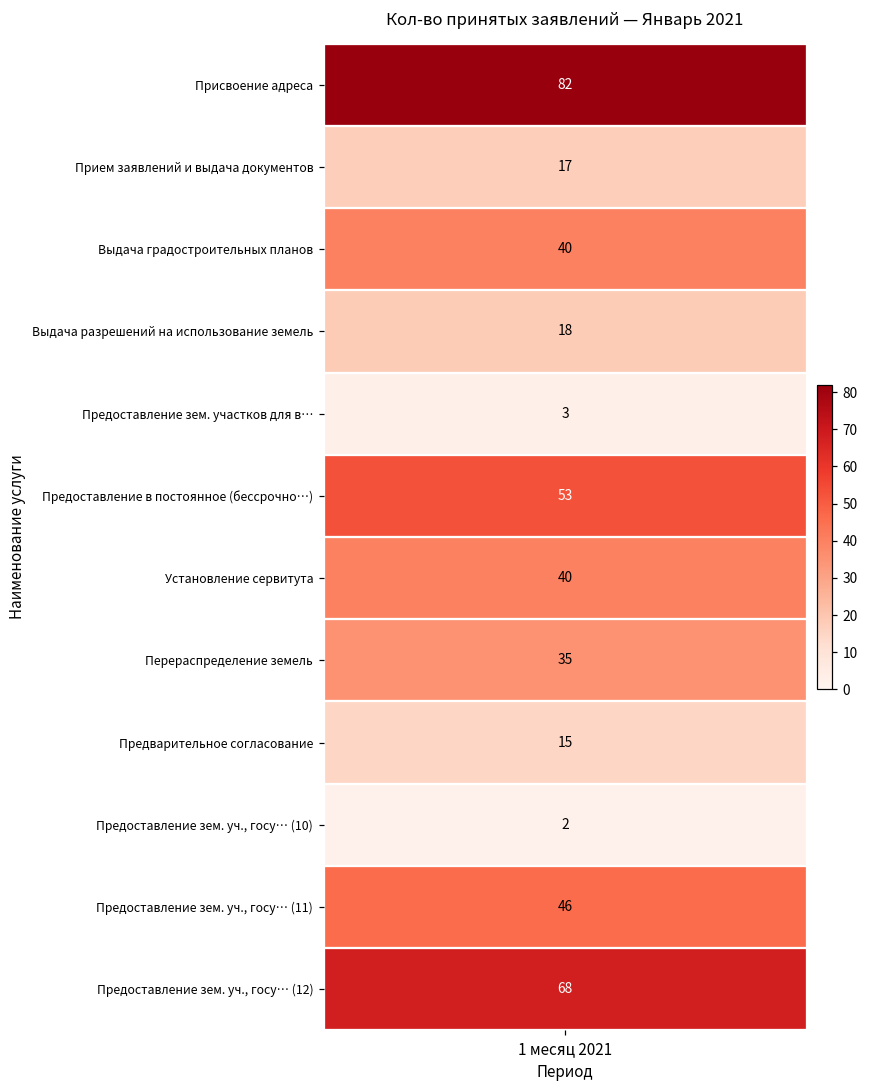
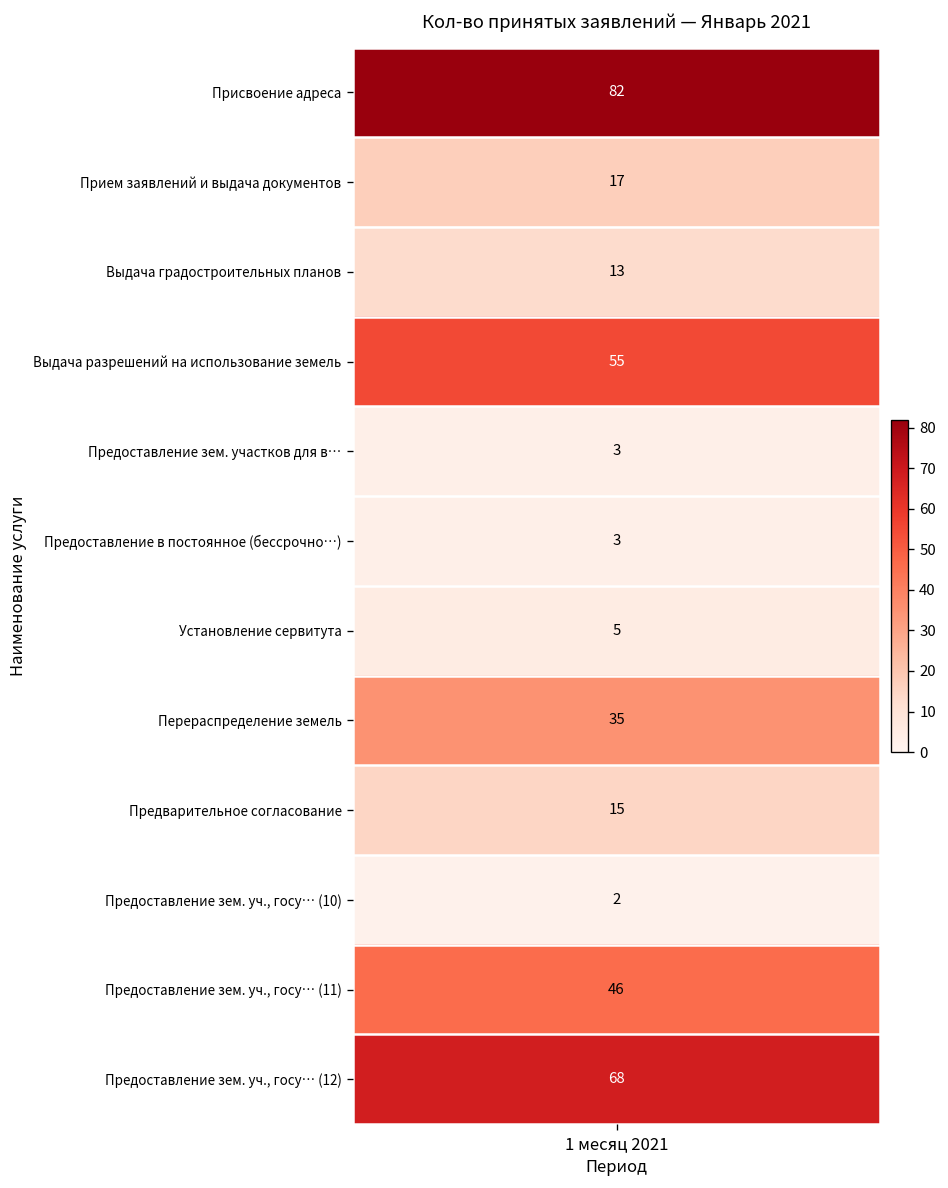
Выдача градостроительных планов, 1 месяц 2021: 40 -> 13
Выдача разрешений на использование земель, 1 месяц 2021: 18 -> 55
Предоставление в постоянное (бессрочно…), 1 месяц 2021: 53 -> 3
Установление сервитута, 1 месяц 2021: 40 -> 5
